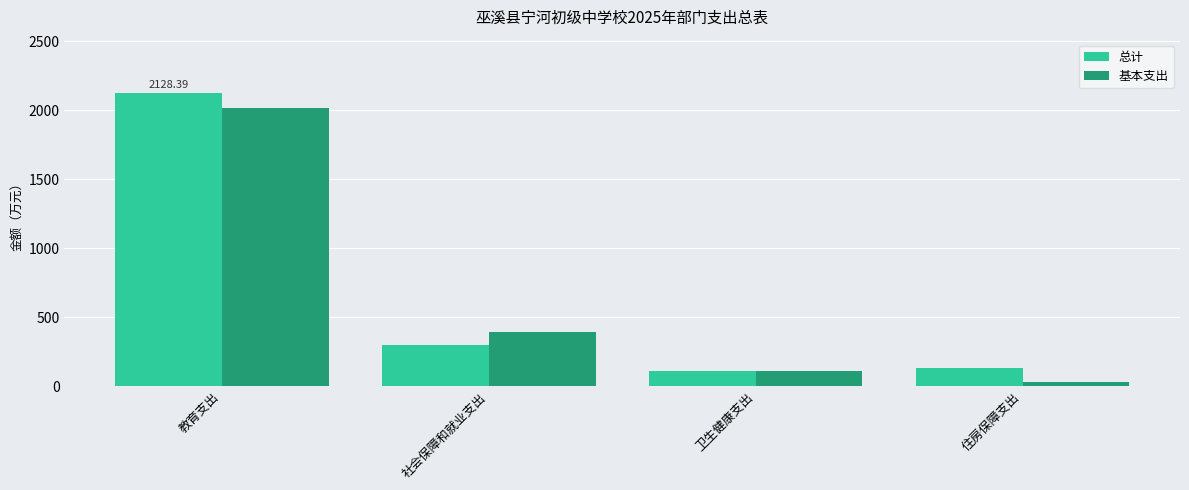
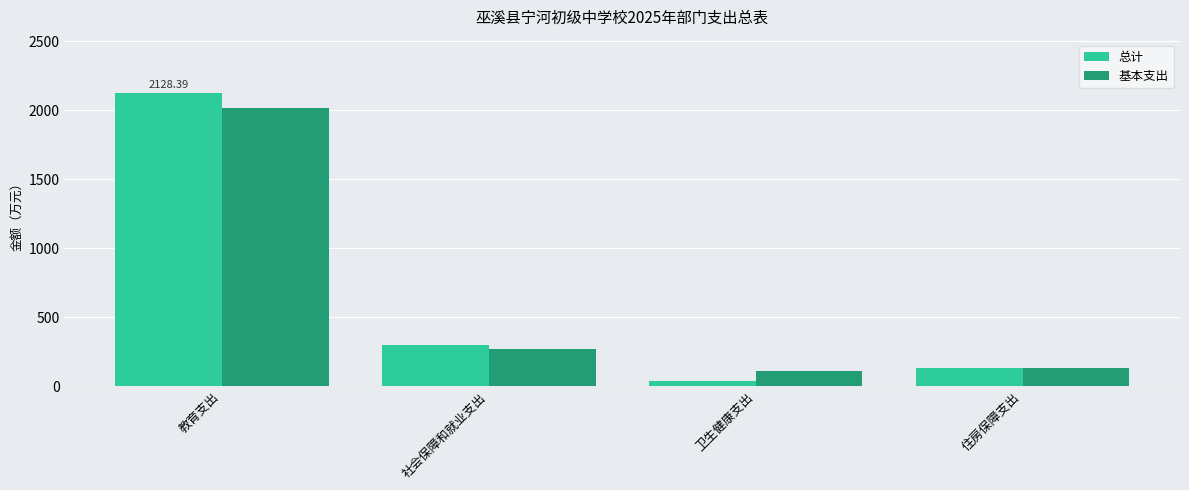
基本支出, 社会保障和就业支出: 390 -> 270
总计, 卫生健康支出: 110 -> 40
基本支出, 住房保障支出: 30 -> 130
